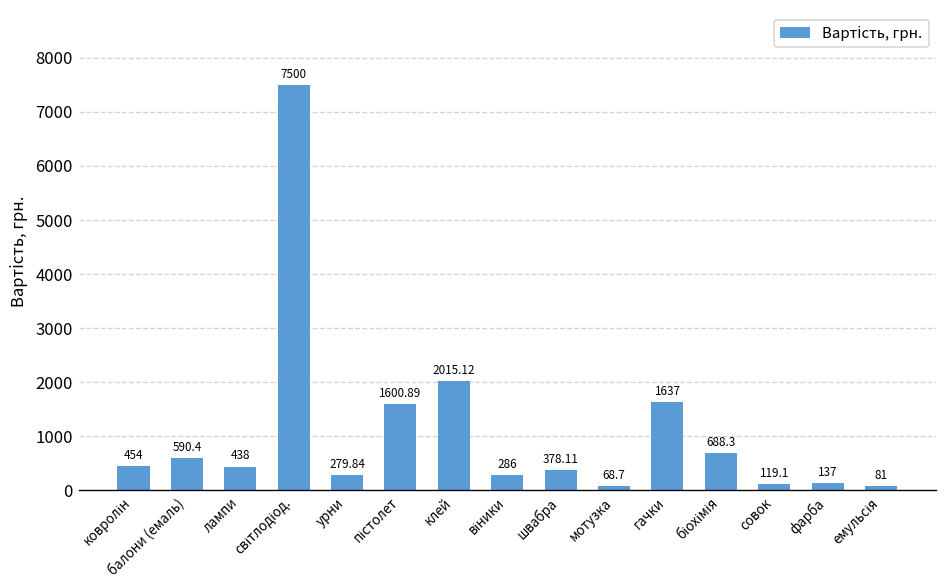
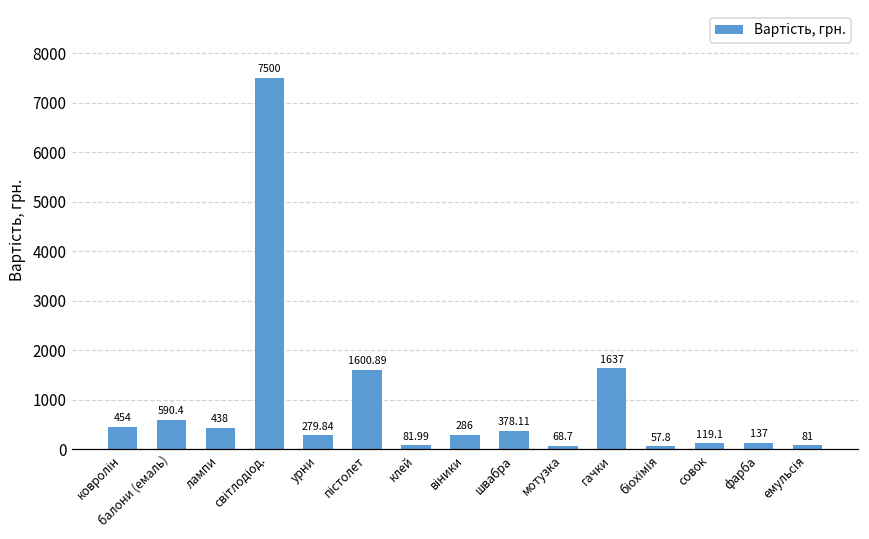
клей: 2015.12 -> 81.99
біохімія: 688.3 -> 57.8
